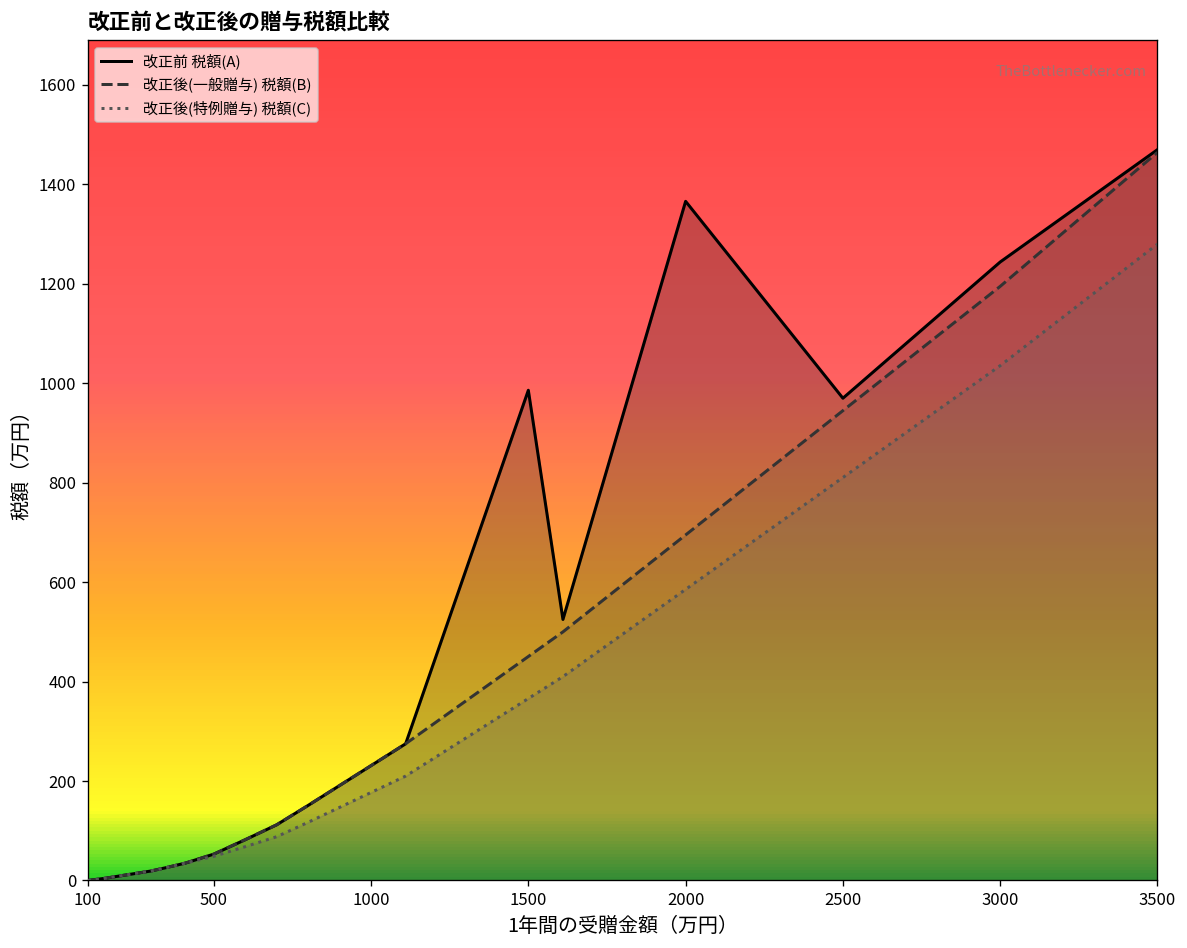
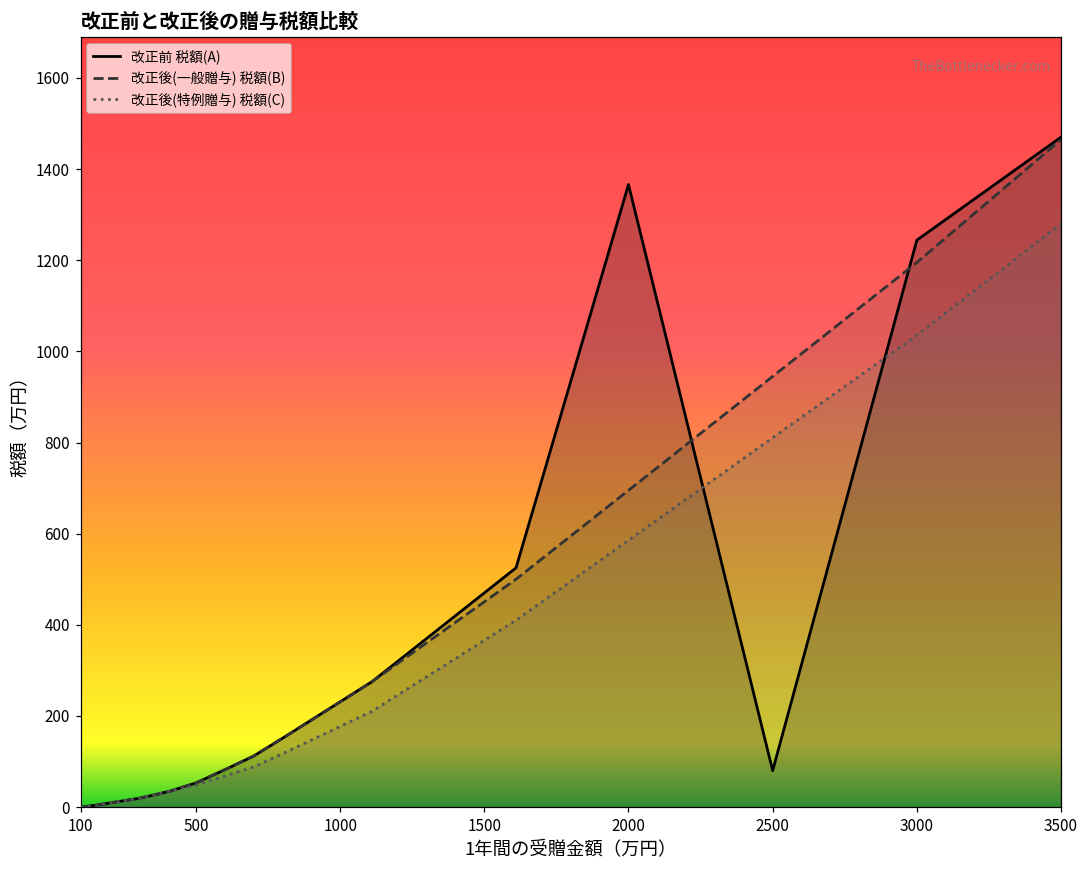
改正前 税額(A), 1500: 990 -> 470
改正前 税額(A), 2500: 970 -> 80
